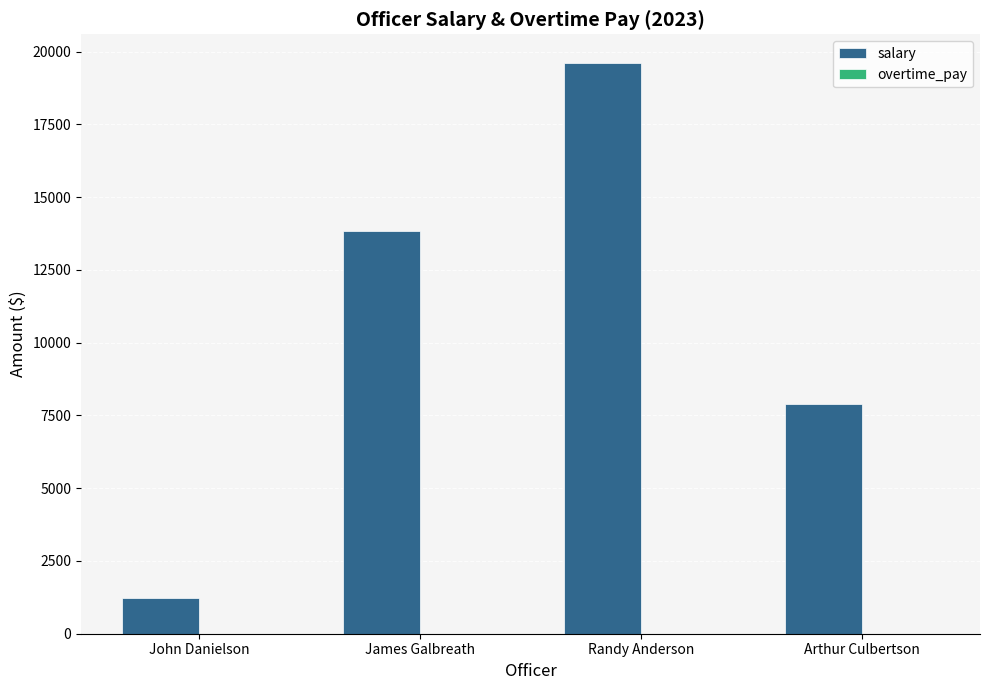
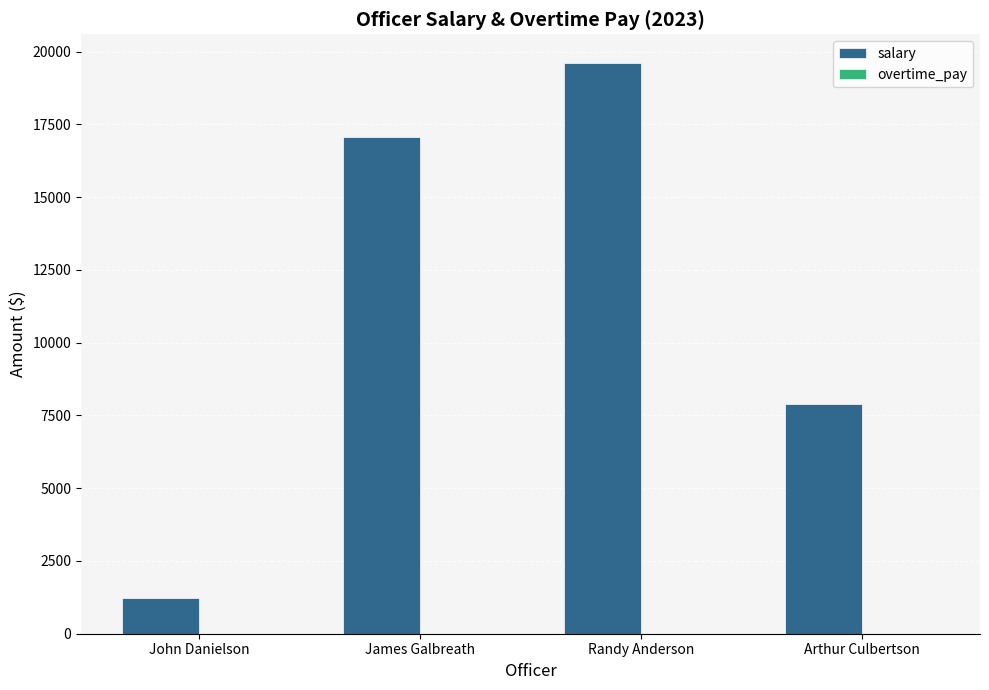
salary, James Galbreath: 13800 -> 17100
